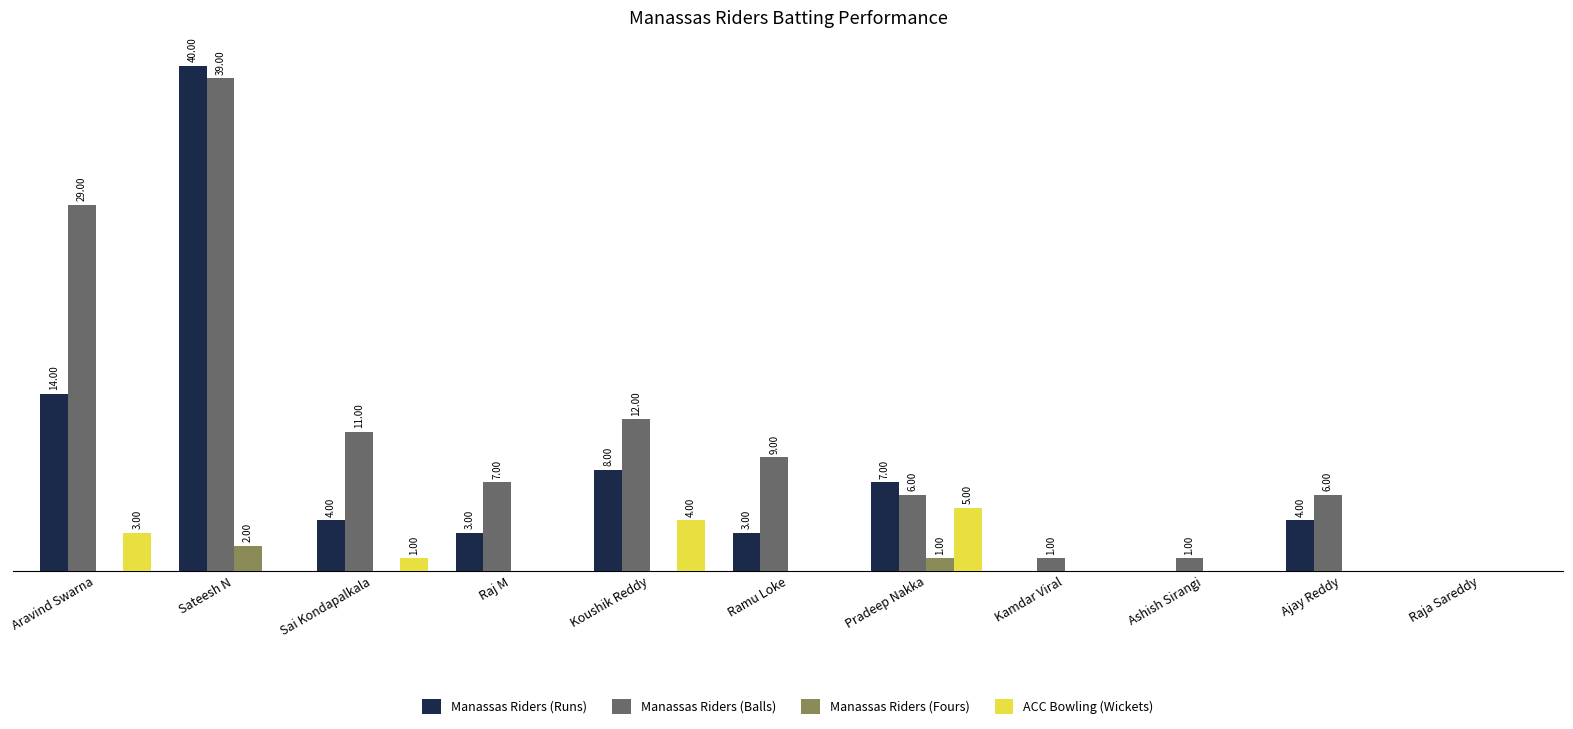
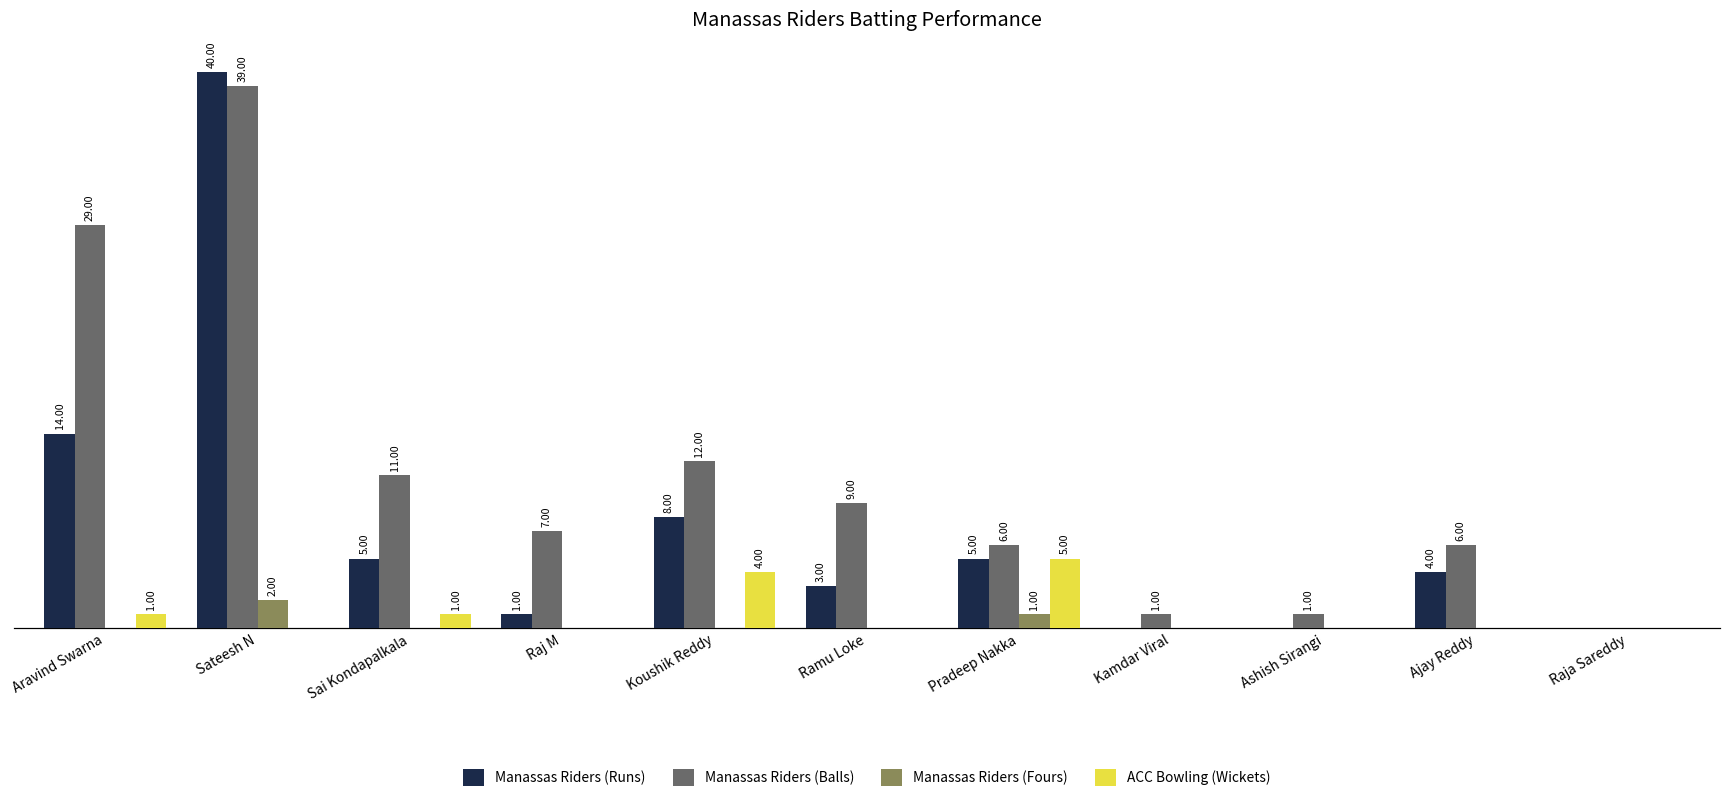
ACC Bowling (Wickets), Aravind Swarna: 3.00 -> 1.00
Manassas Riders (Runs), Sai Kondapalkala: 4.00 -> 5.00
Manassas Riders (Runs), Raj M: 3.00 -> 1.00
Manassas Riders (Runs), Pradeep Nakka: 7.00 -> 5.00
